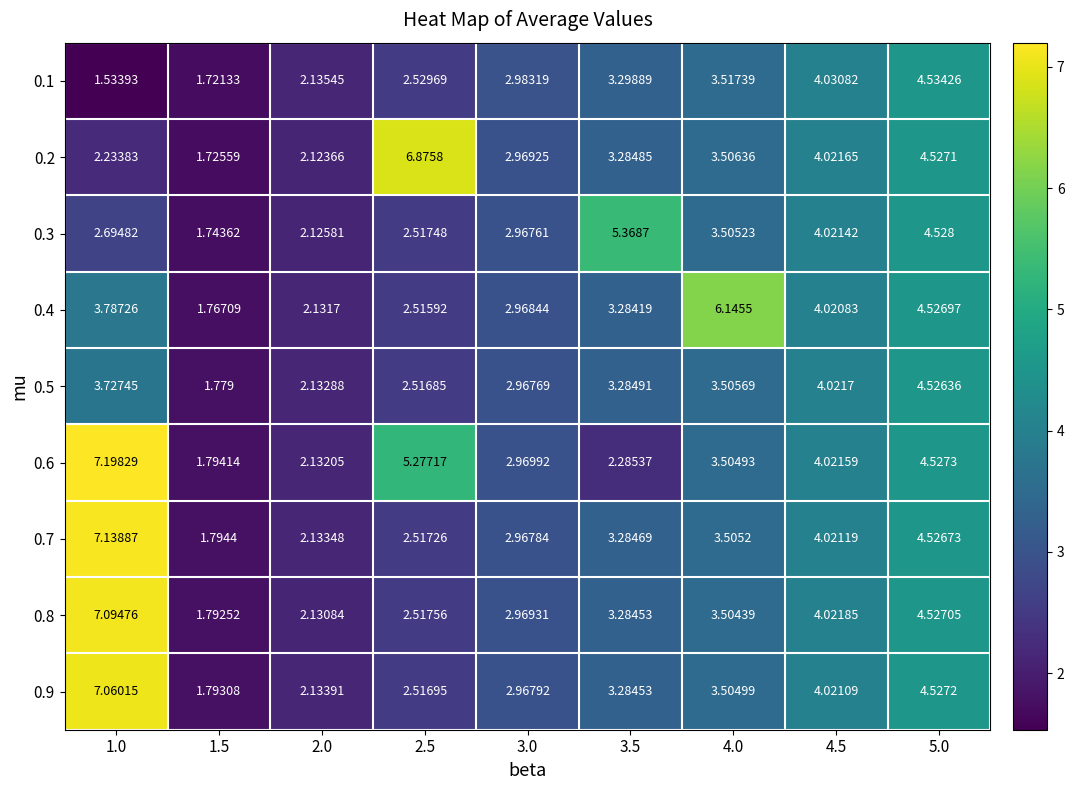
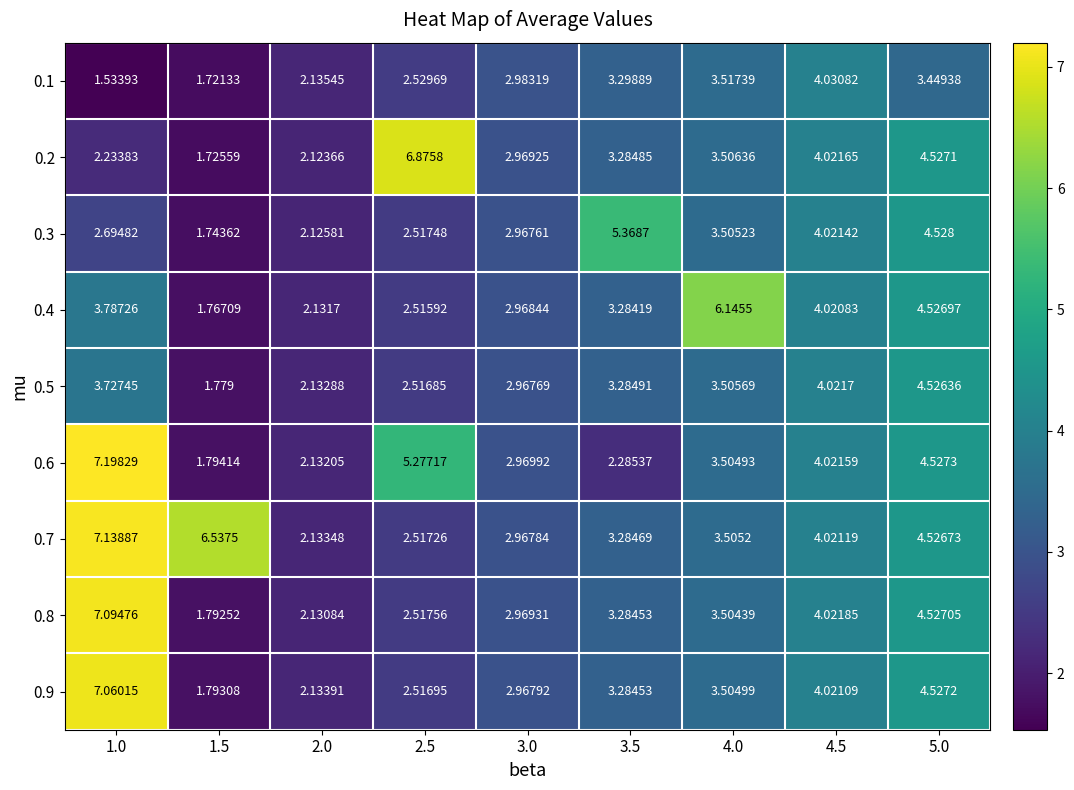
0.1, 5.0: 4.53426 -> 3.44938
0.7, 1.5: 1.7944 -> 6.5375
